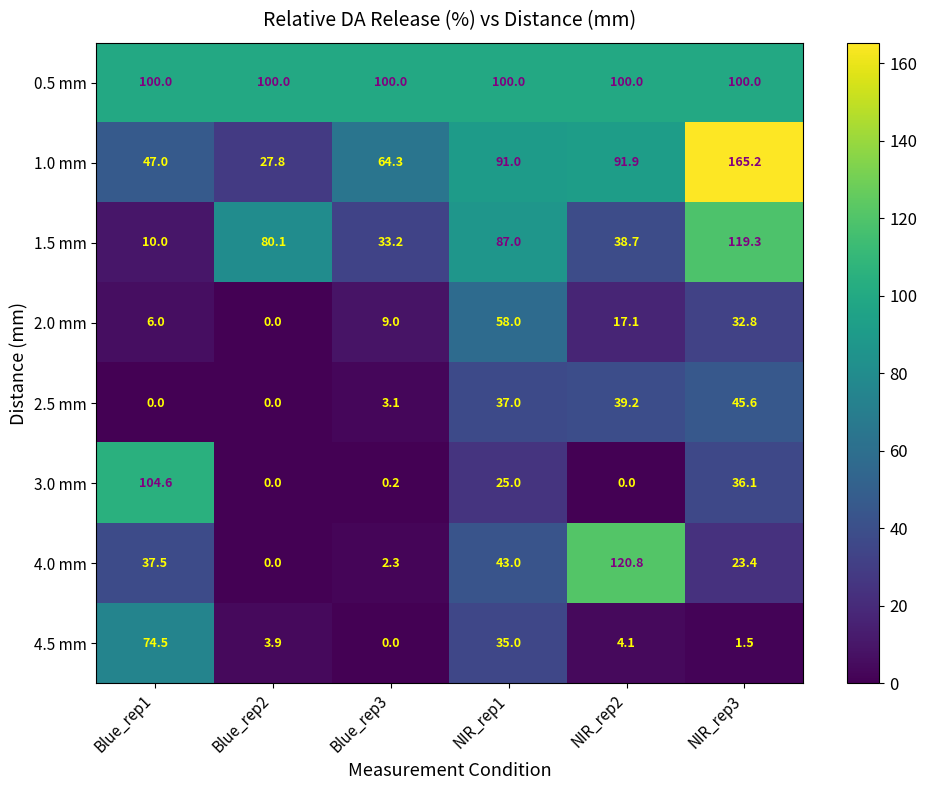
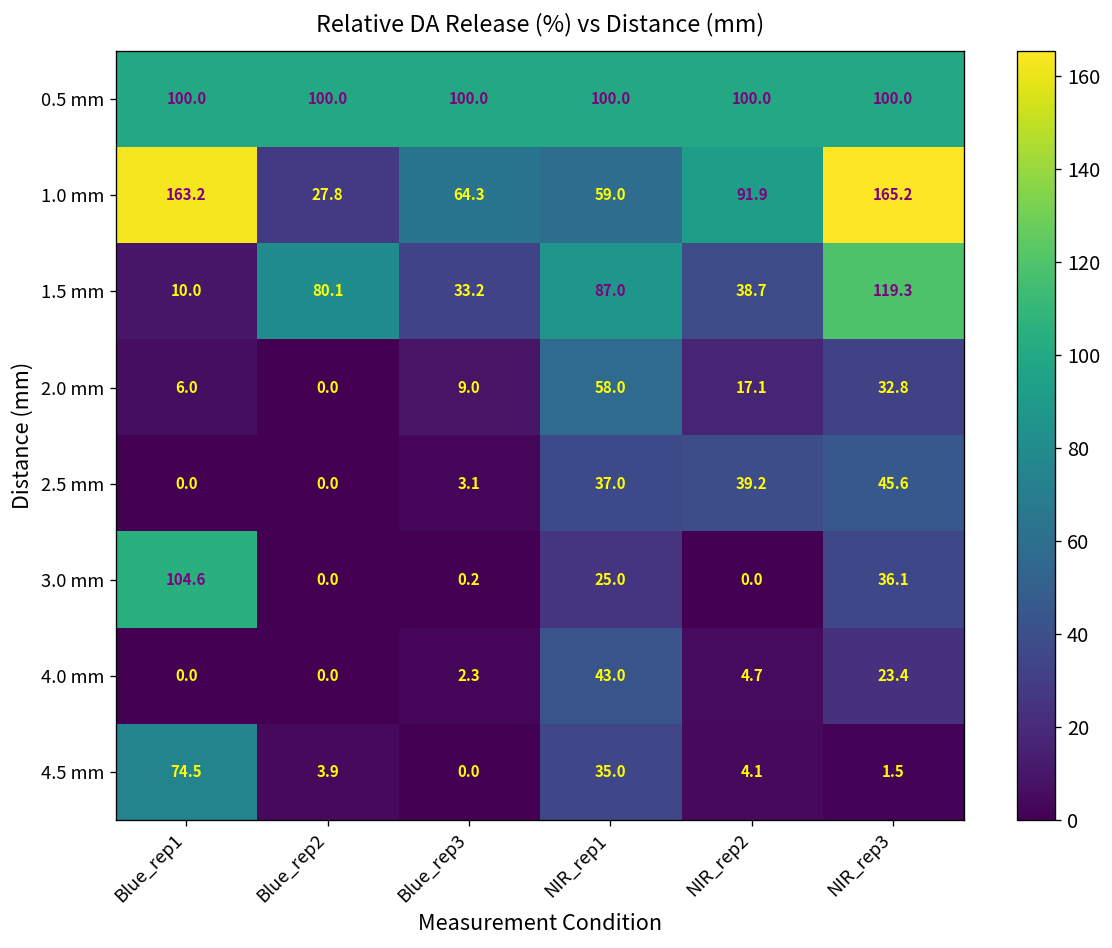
1.0 mm, Blue_rep1: 47.0 -> 163.2
1.0 mm, NIR_rep1: 91.0 -> 59.0
4.0 mm, Blue_rep1: 37.5 -> 0.0
4.0 mm, NIR_rep2: 120.8 -> 4.7
